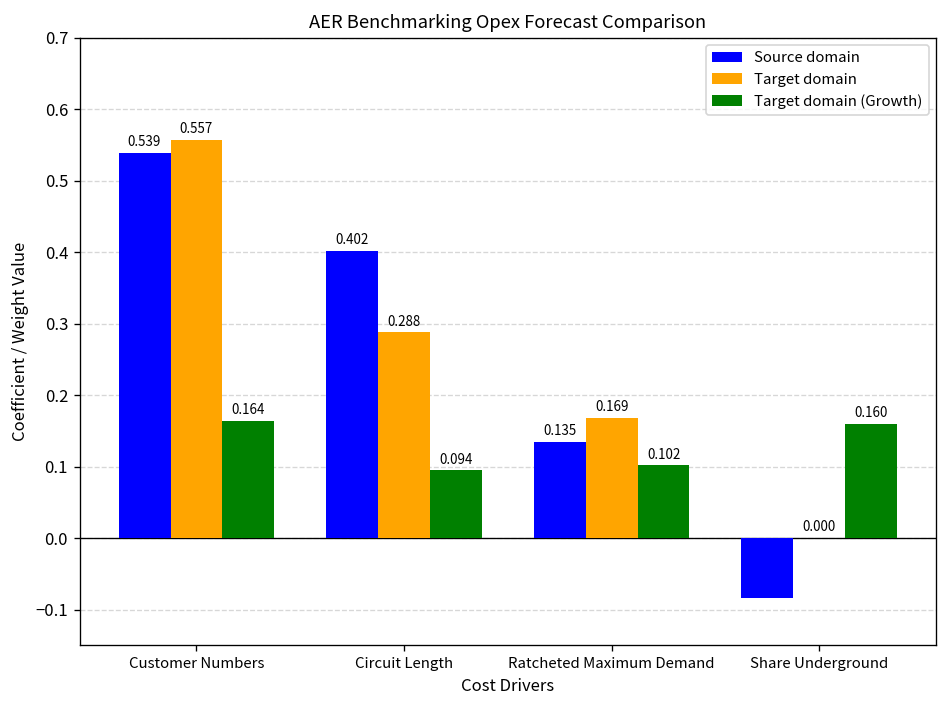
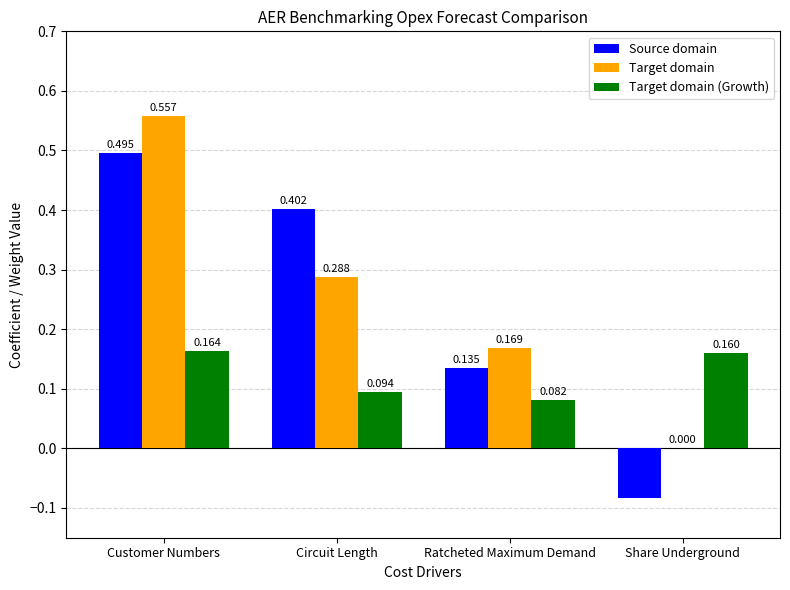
Source domain, Customer Numbers: 0.539 -> 0.495
Target domain (Growth), Ratcheted Maximum Demand: 0.102 -> 0.082
